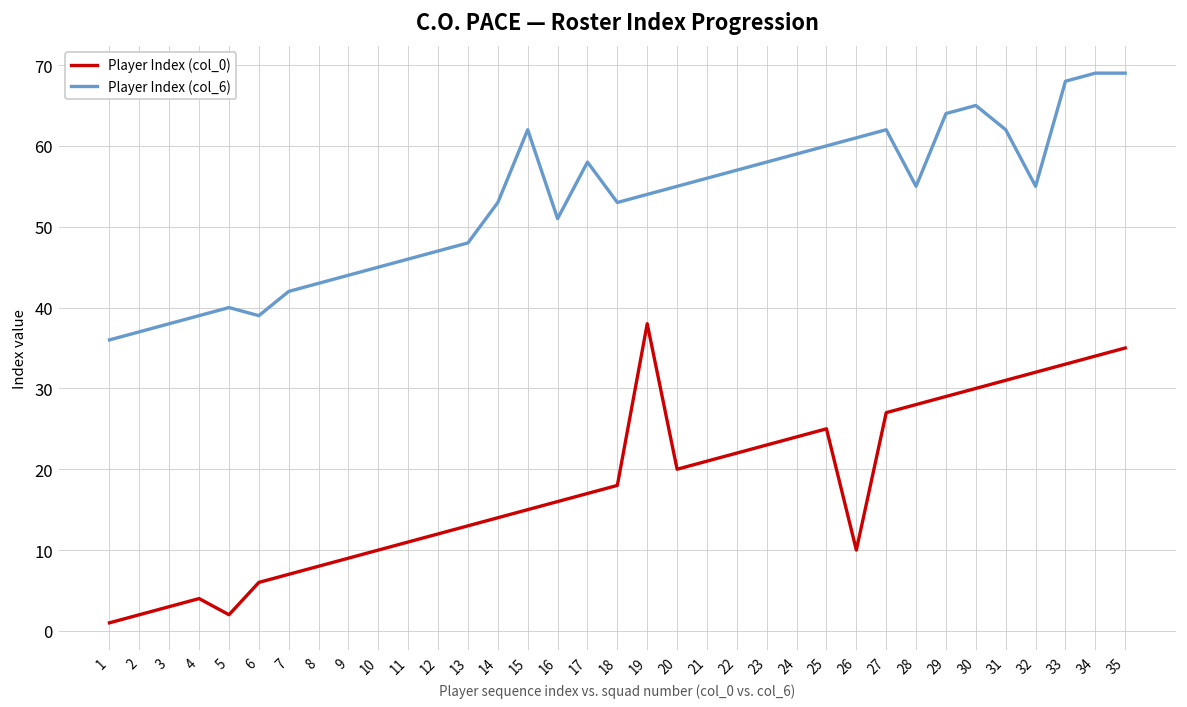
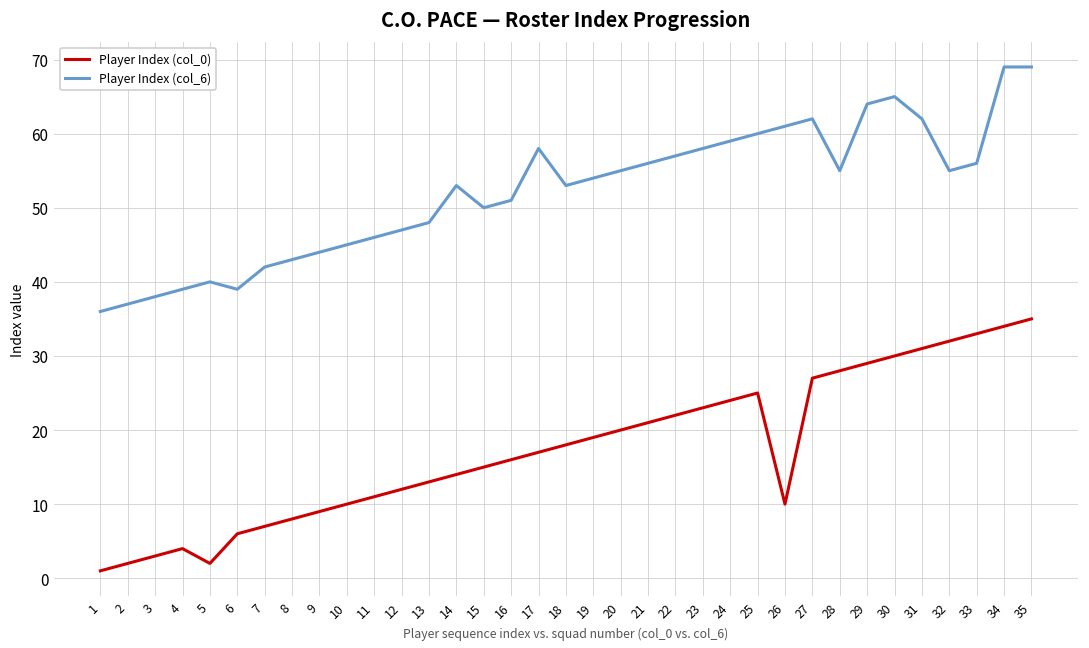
Player Index (col_6), 15: 62 -> 50
Player Index (col_0), 19: 38 -> 19
Player Index (col_6), 33: 68 -> 56
